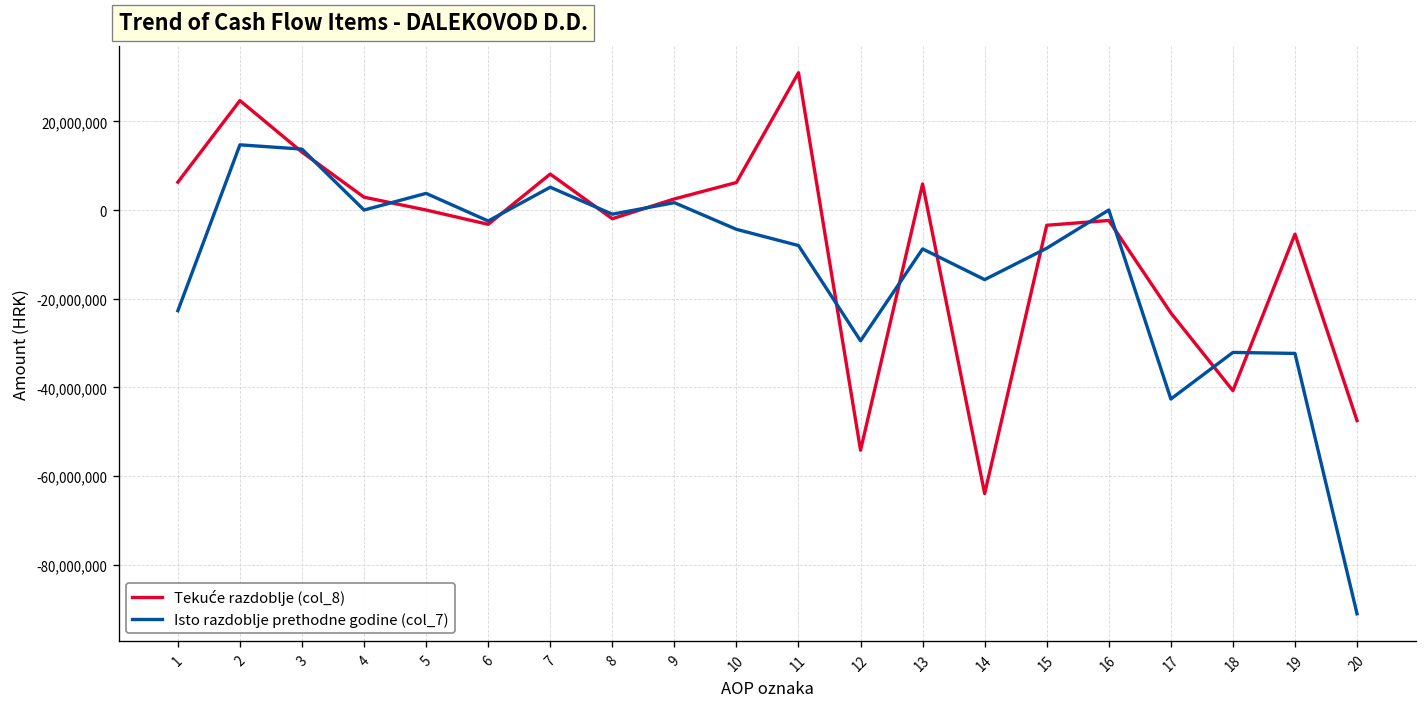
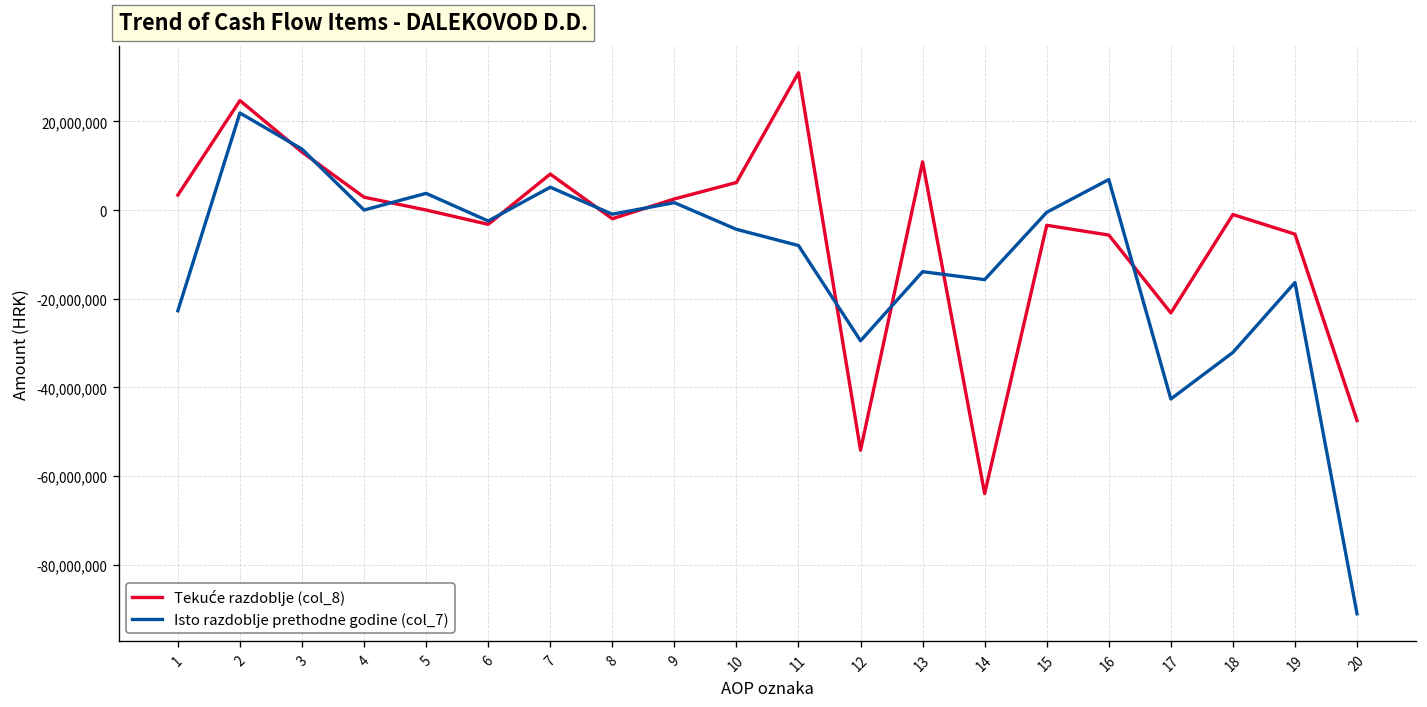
Tekuće razdoblje (col_8), 1: 6,000,000 -> 3,000,000
Isto razdoblje prethodne godine (col_7), 2: 15,000,000 -> 22,000,000
Tekuće razdoblje (col_8), 13: 6,000,000 -> 11,000,000
Isto razdoblje prethodne godine (col_7), 13: -9,000,000 -> -14,000,000
Isto razdoblje prethodne godine (col_7), 15: -9,000,000 -> -1,000,000
Tekuće razdoblje (col_8), 16: -2,000,000 -> -6,000,000
Isto razdoblje prethodne godine (col_7), 16: 0 -> 7,000,000
Tekuće razdoblje (col_8), 18: -41,000,000 -> -1,000,000
Isto razdoblje prethodne godine (col_7), 19: -32,000,000 -> -16,000,000
